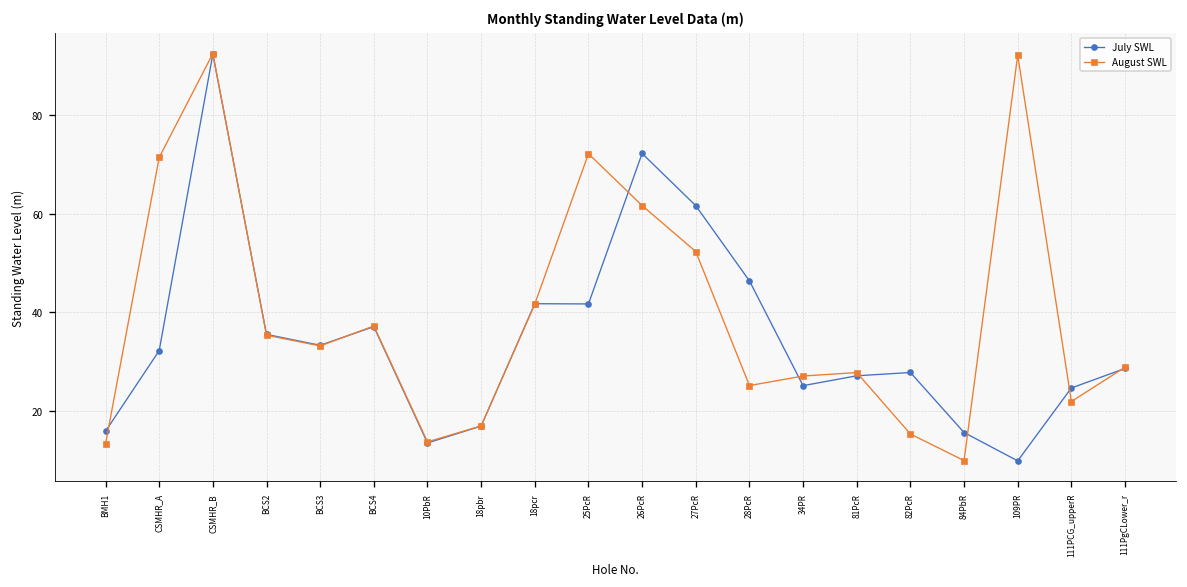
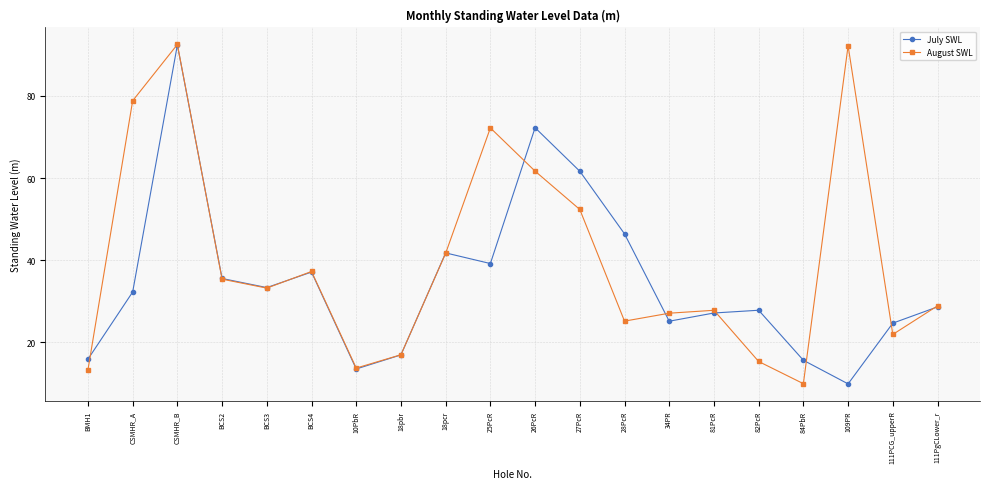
August SWL, CSMHR_A: 71 -> 79
July SWL, 25PcR: 42 -> 39
